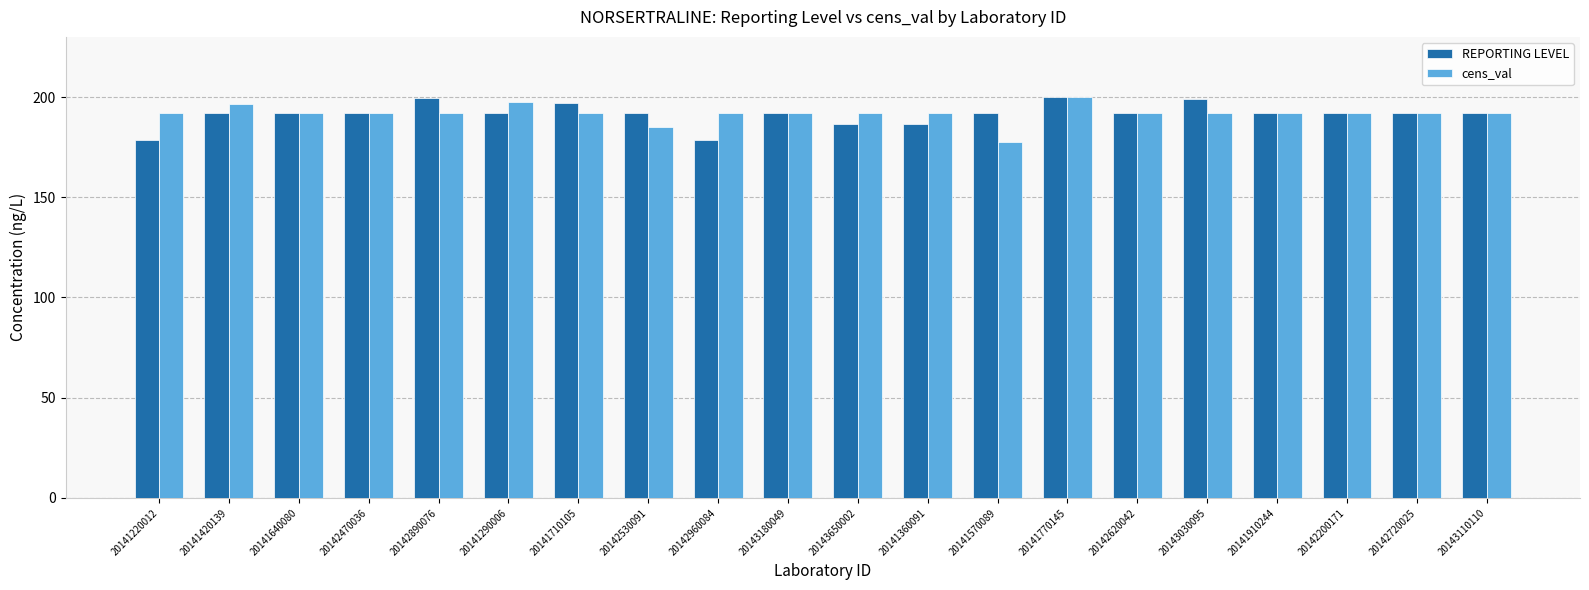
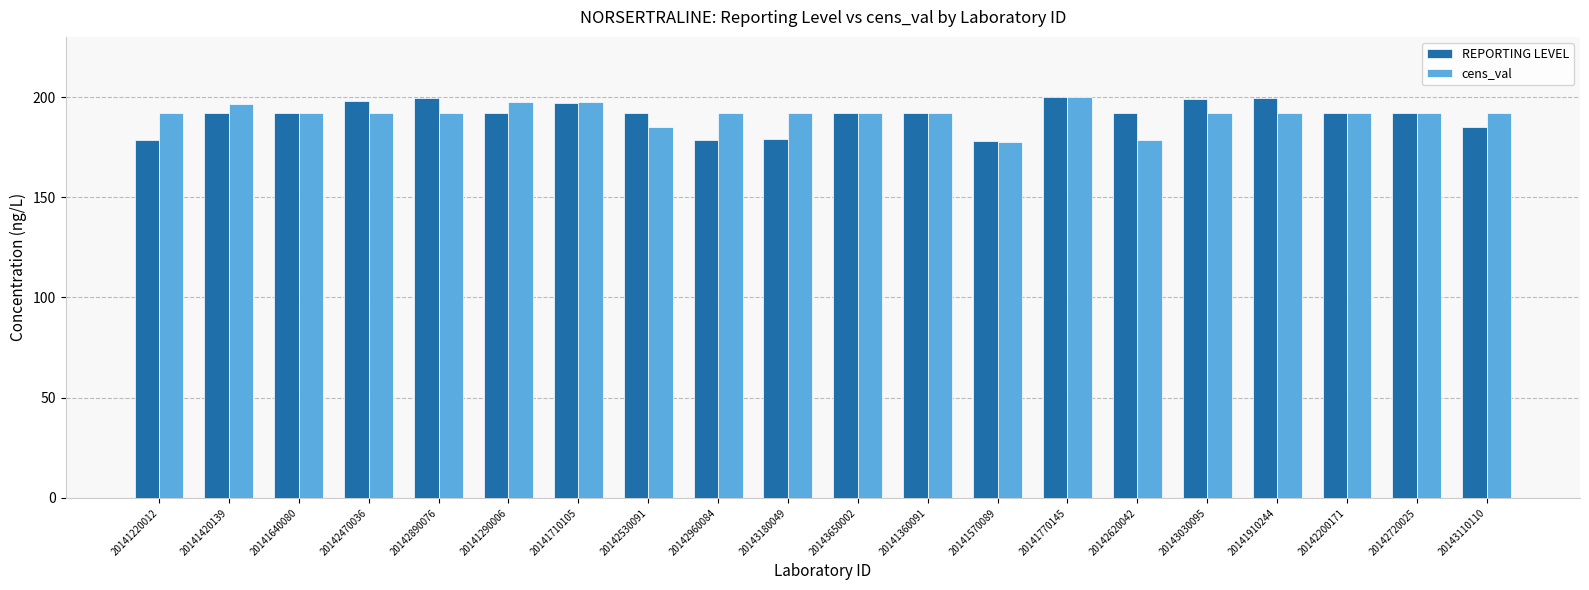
REPORTING LEVEL, 20142470036: 192 -> 198
cens_val, 20141710105: 192 -> 198
REPORTING LEVEL, 20143180049: 192 -> 179
REPORTING LEVEL, 20143650002: 186 -> 192
REPORTING LEVEL, 20141360091: 186 -> 192
REPORTING LEVEL, 20141570089: 192 -> 178
cens_val, 20142620042: 192 -> 179
REPORTING LEVEL, 20141910244: 192 -> 199
REPORTING LEVEL, 20143110110: 192 -> 185
